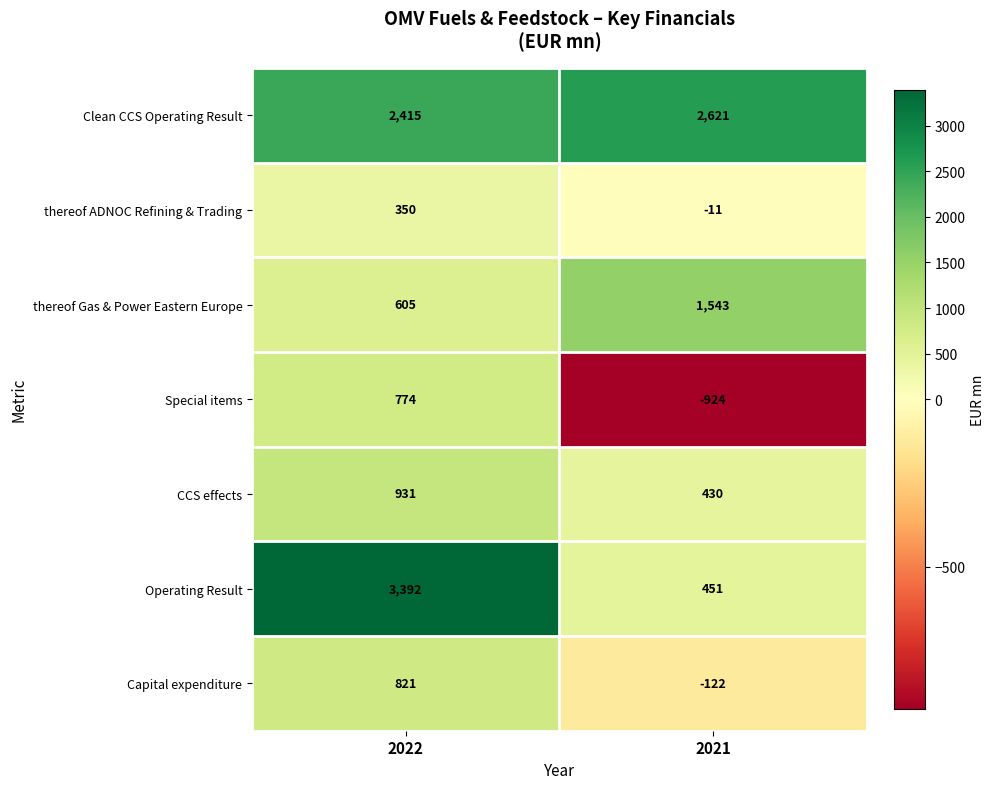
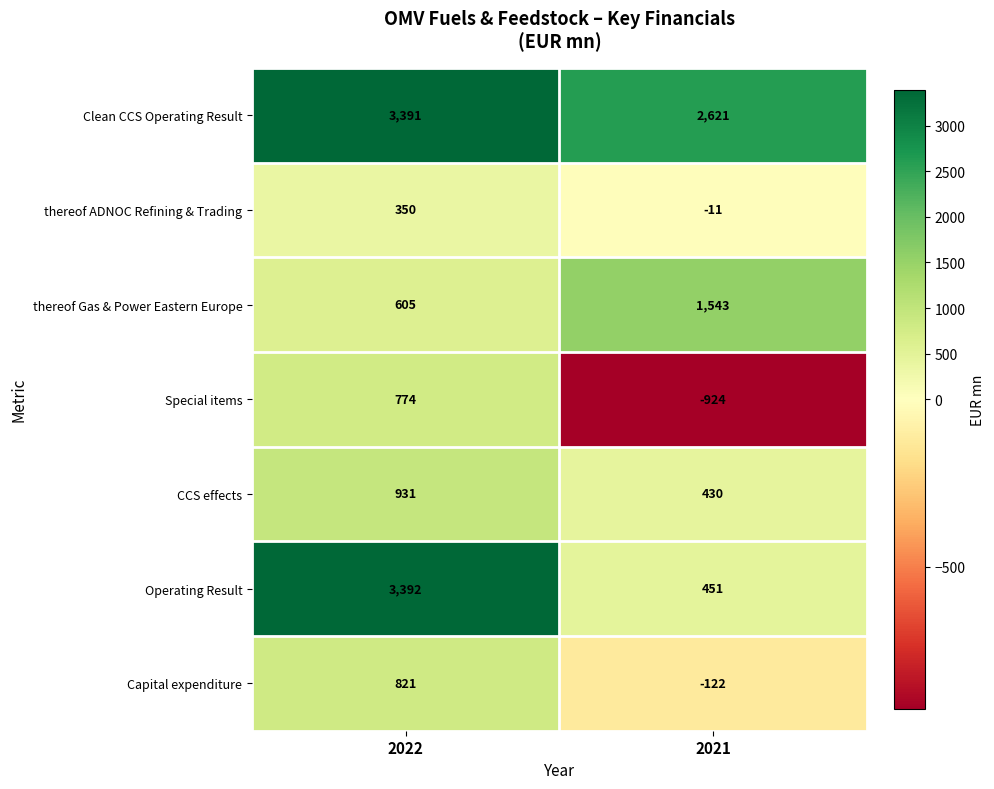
Clean CCS Operating Result, 2022: 2,415 -> 3,391
